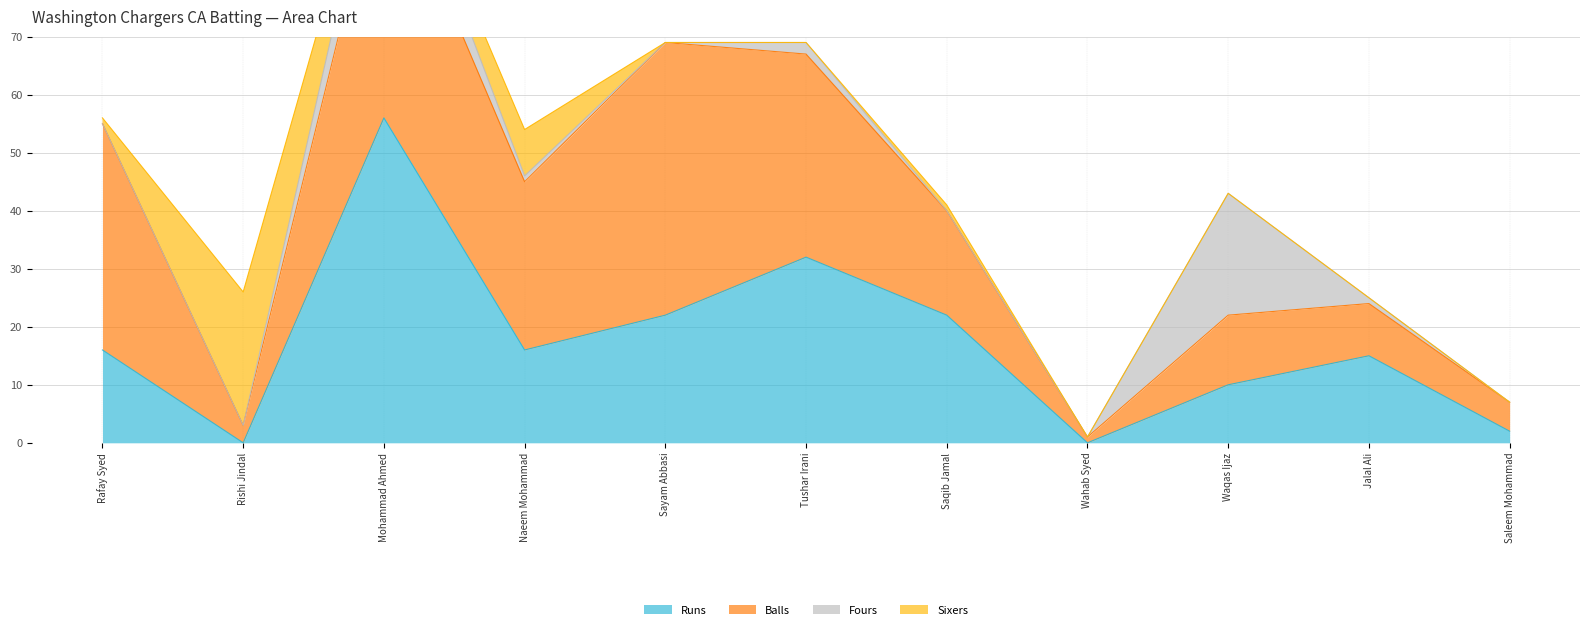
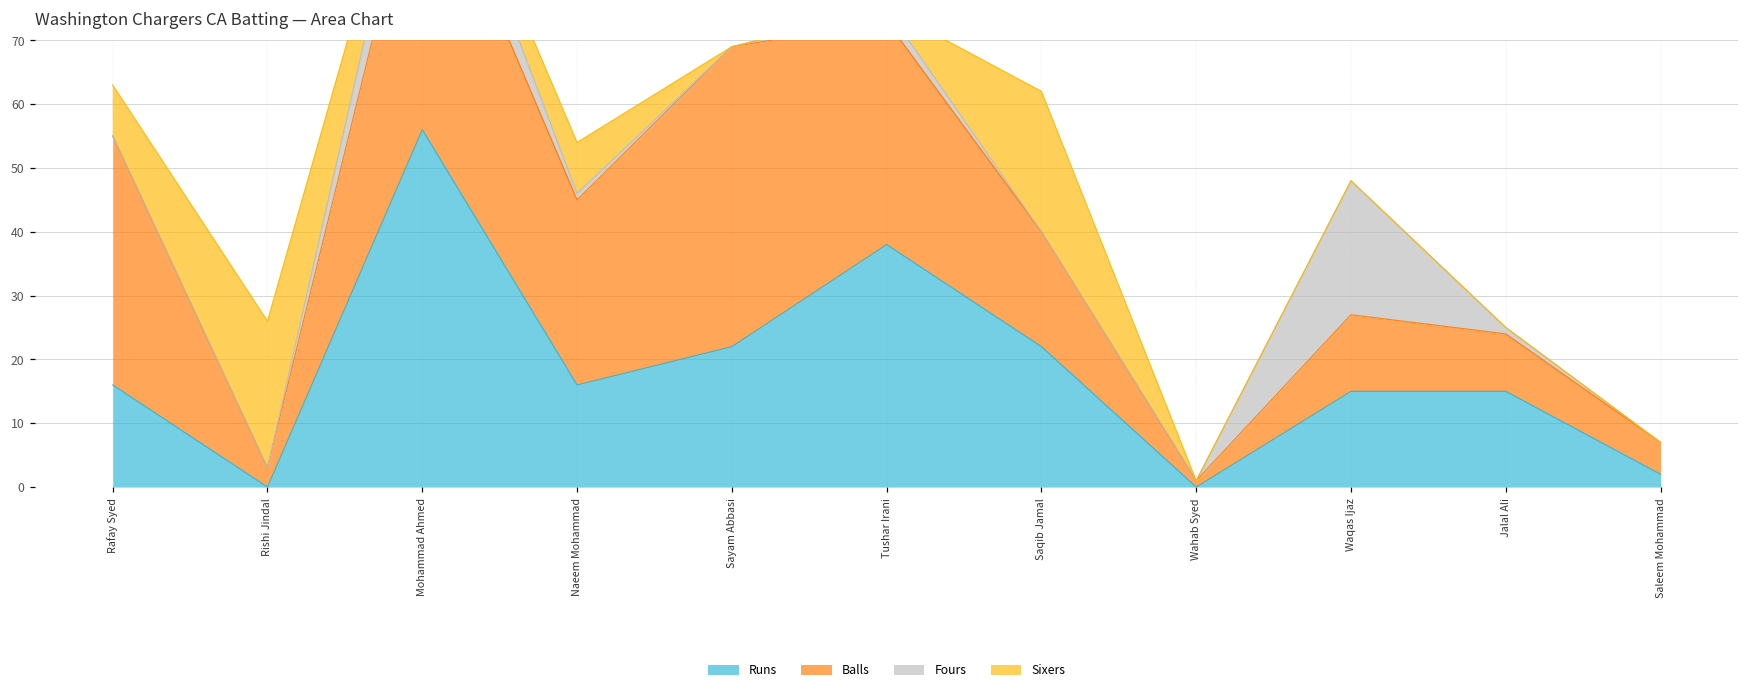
Sixers, Rafay Syed: 1 -> 8
Runs, Tushar Irani: 32 -> 38
Sixers, Saqib Jamal: 1 -> 22
Runs, Waqas Ijaz: 10 -> 15
